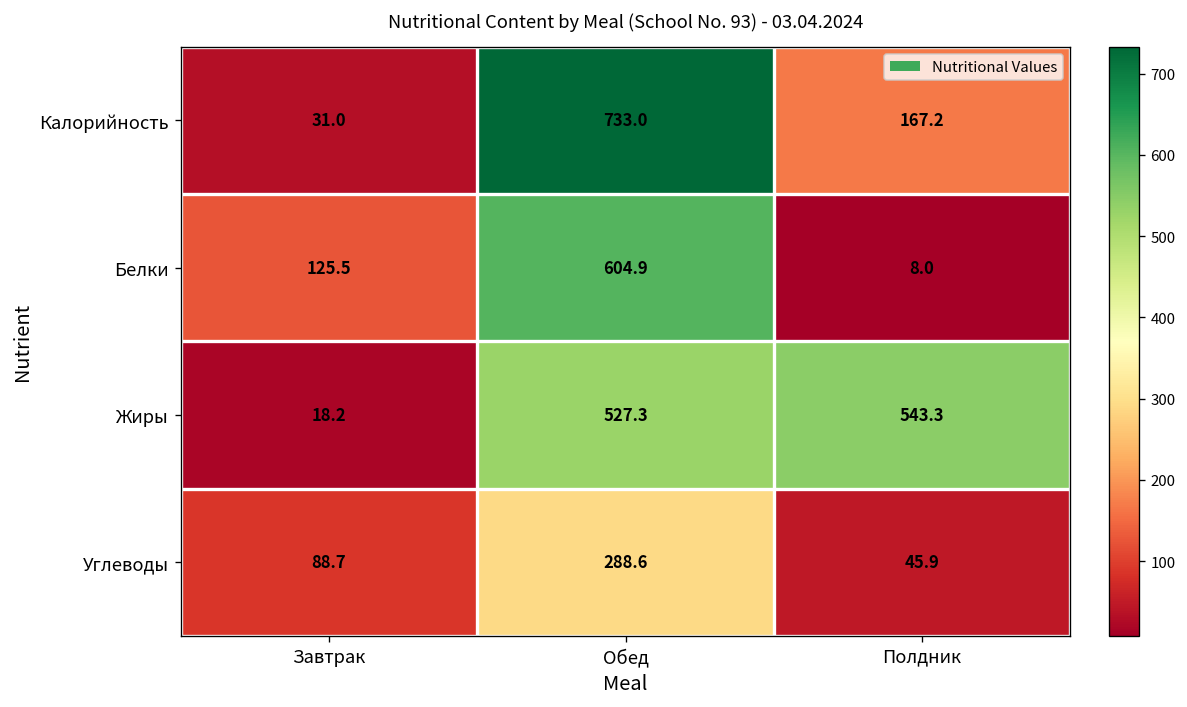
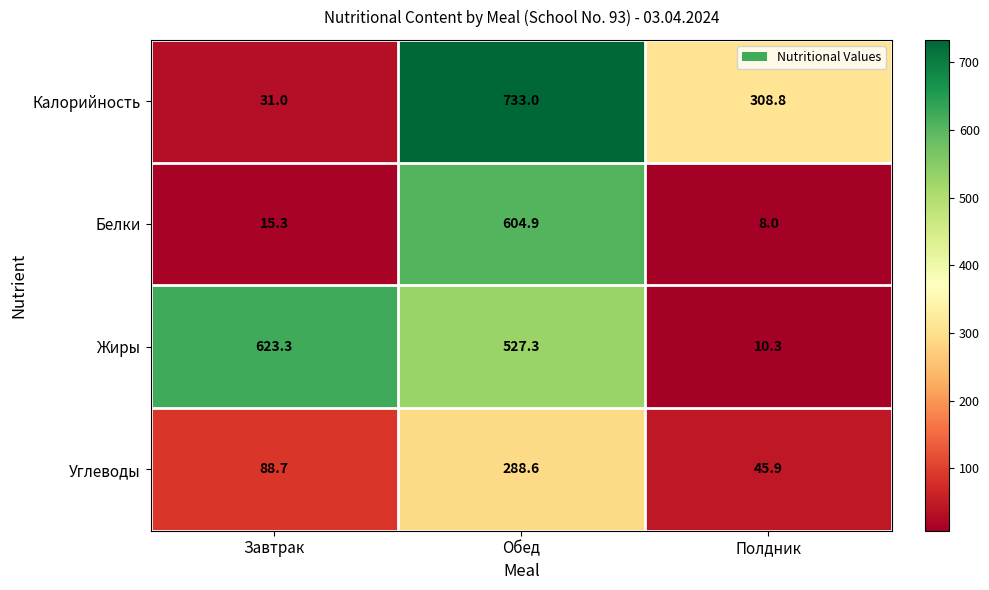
Калорийность, Полдник: 167.2 -> 308.8
Белки, Завтрак: 125.5 -> 15.3
Жиры, Завтрак: 18.2 -> 623.3
Жиры, Полдник: 543.3 -> 10.3
